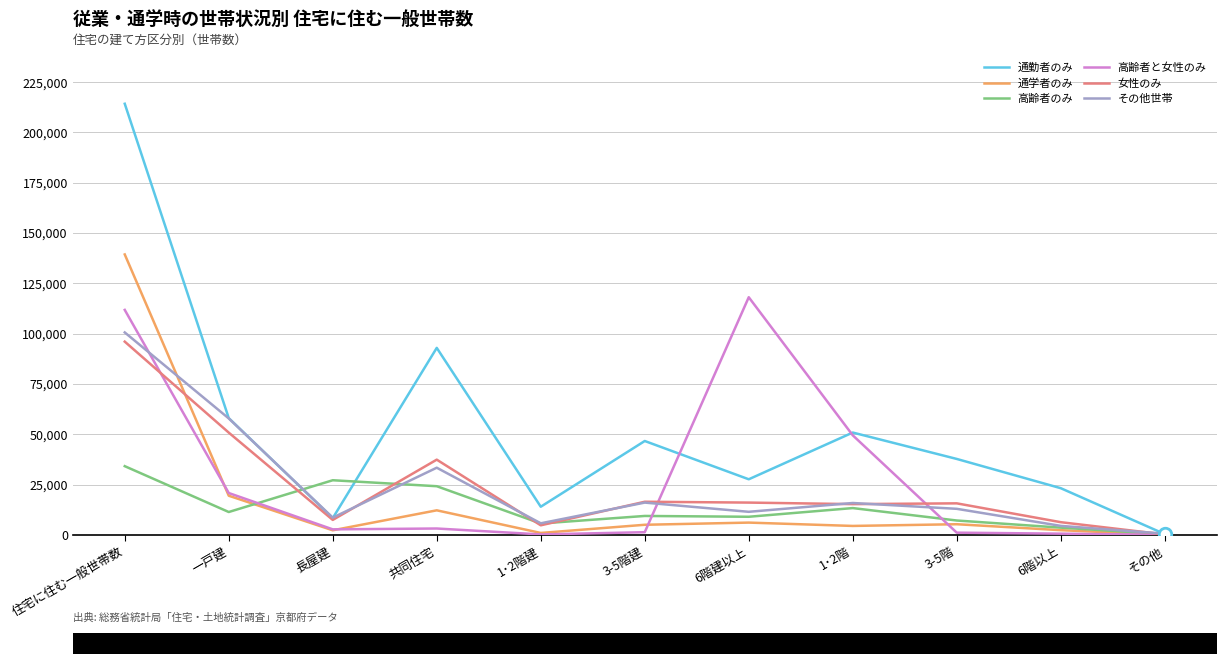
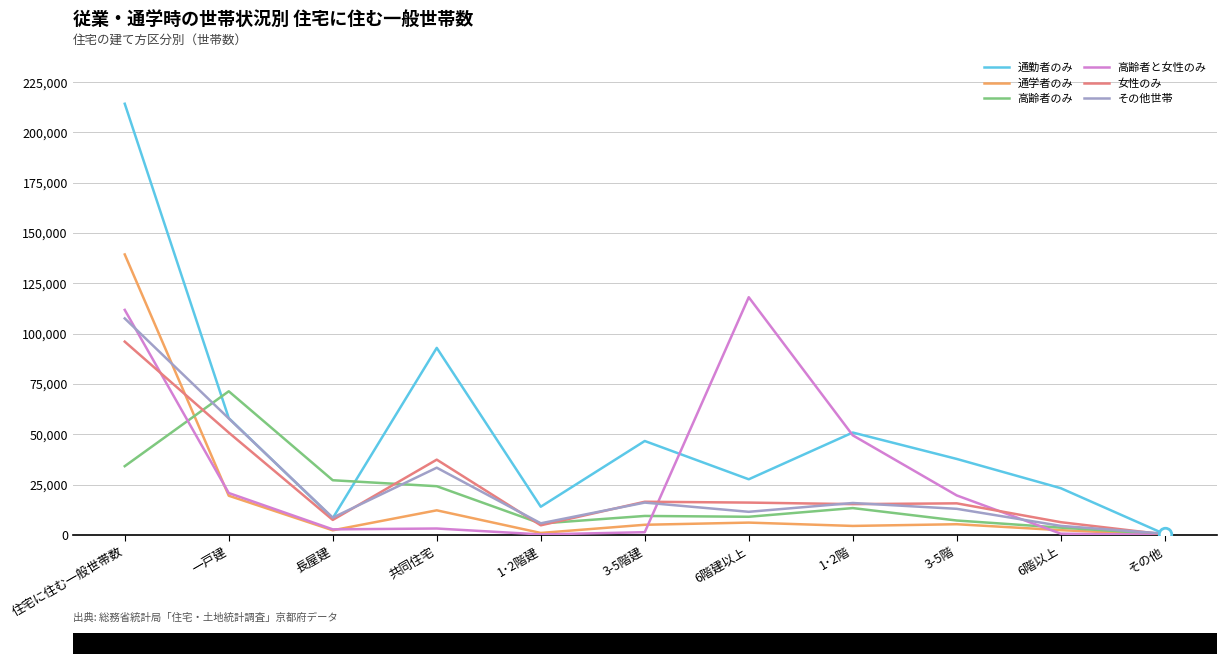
その他世帯, 住宅に住む一般世帯数: 101,000 -> 108,000
高齢者のみ, 一戸建: 11,000 -> 71,000
高齢者と女性のみ, 3-5階: 1,000 -> 20,000
